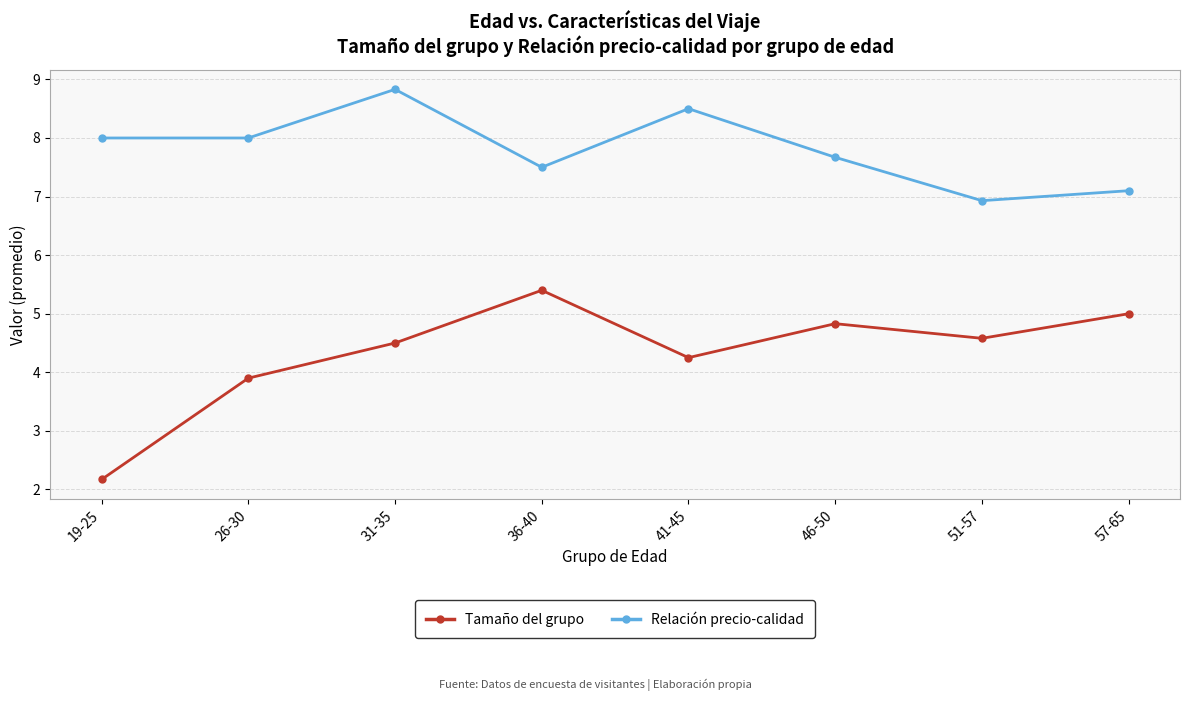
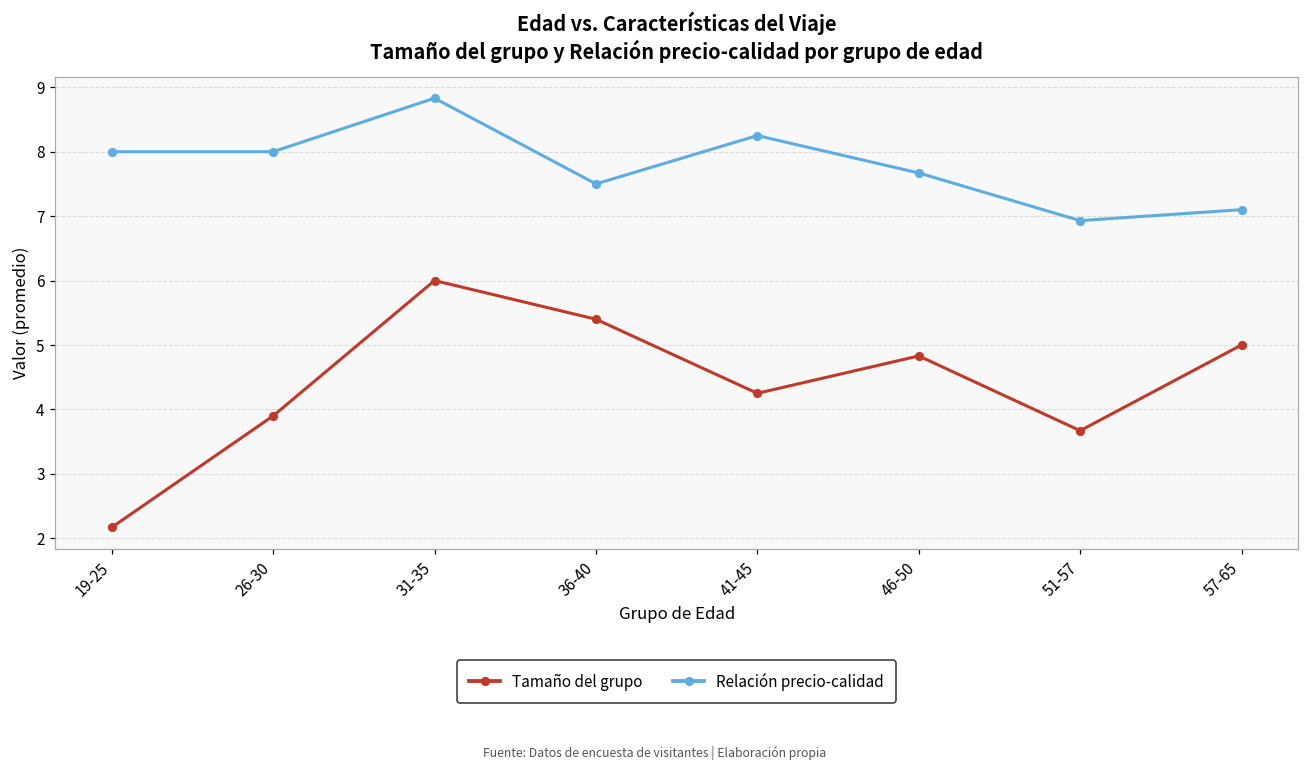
Tamaño del grupo, 31-35: 4.5 -> 6.0
Relación precio-calidad, 41-45: 8.5 -> 8.3
Tamaño del grupo, 51-57: 4.6 -> 3.7
